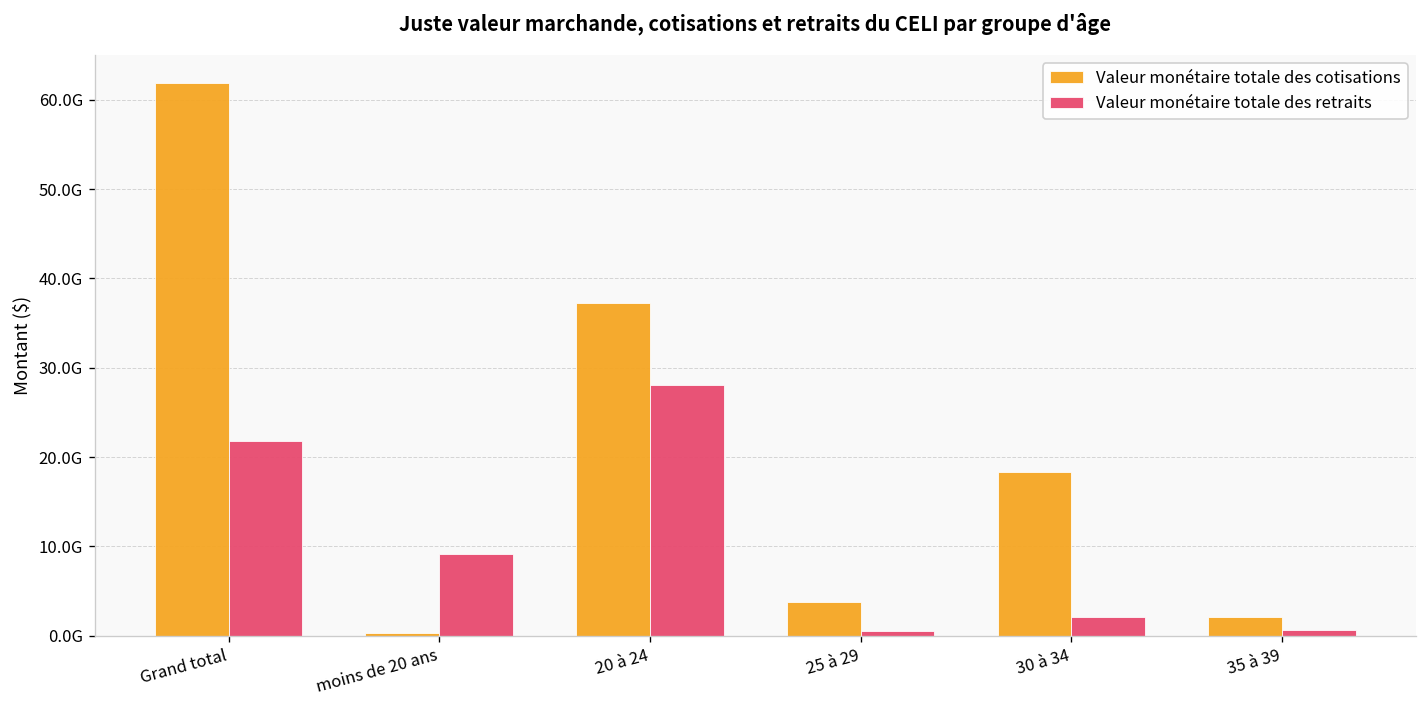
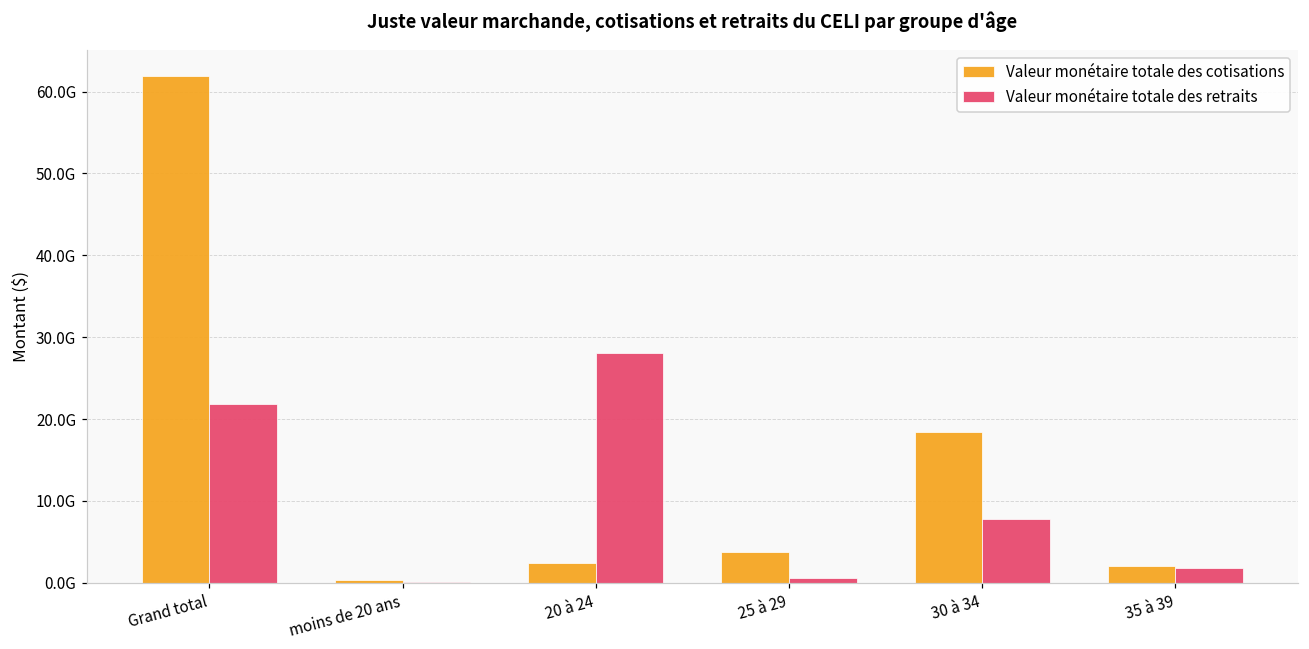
Valeur monétaire totale des retraits, moins de 20 ans: 9000000000 -> 0
Valeur monétaire totale des cotisations, 20 à 24: 37000000000 -> 2000000000
Valeur monétaire totale des retraits, 30 à 34: 2000000000 -> 8000000000
Valeur monétaire totale des retraits, 35 à 39: 1000000000 -> 2000000000
